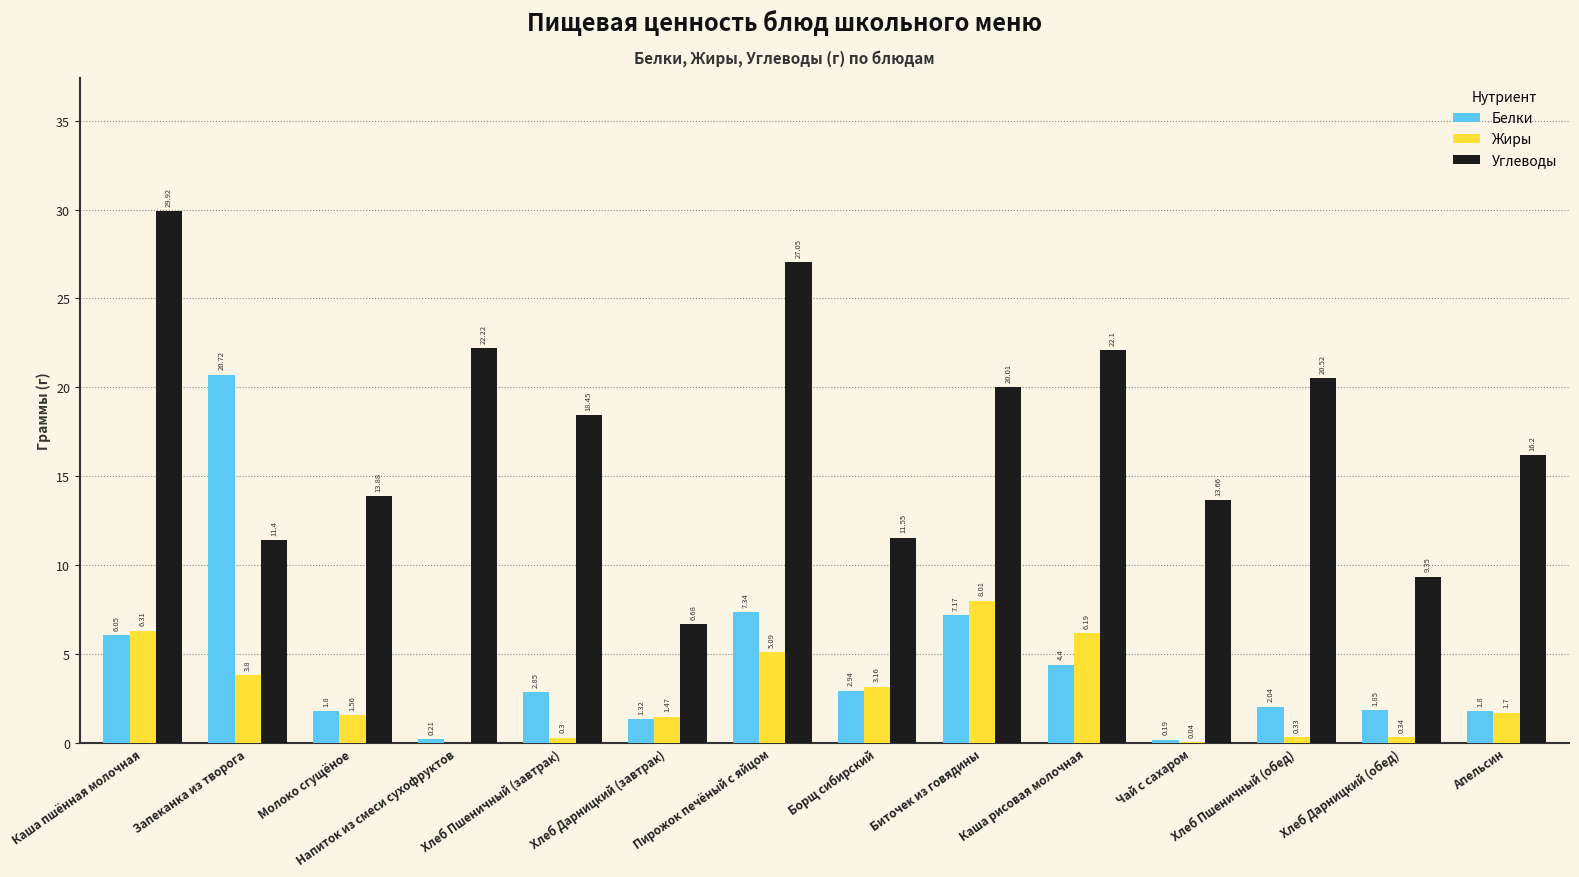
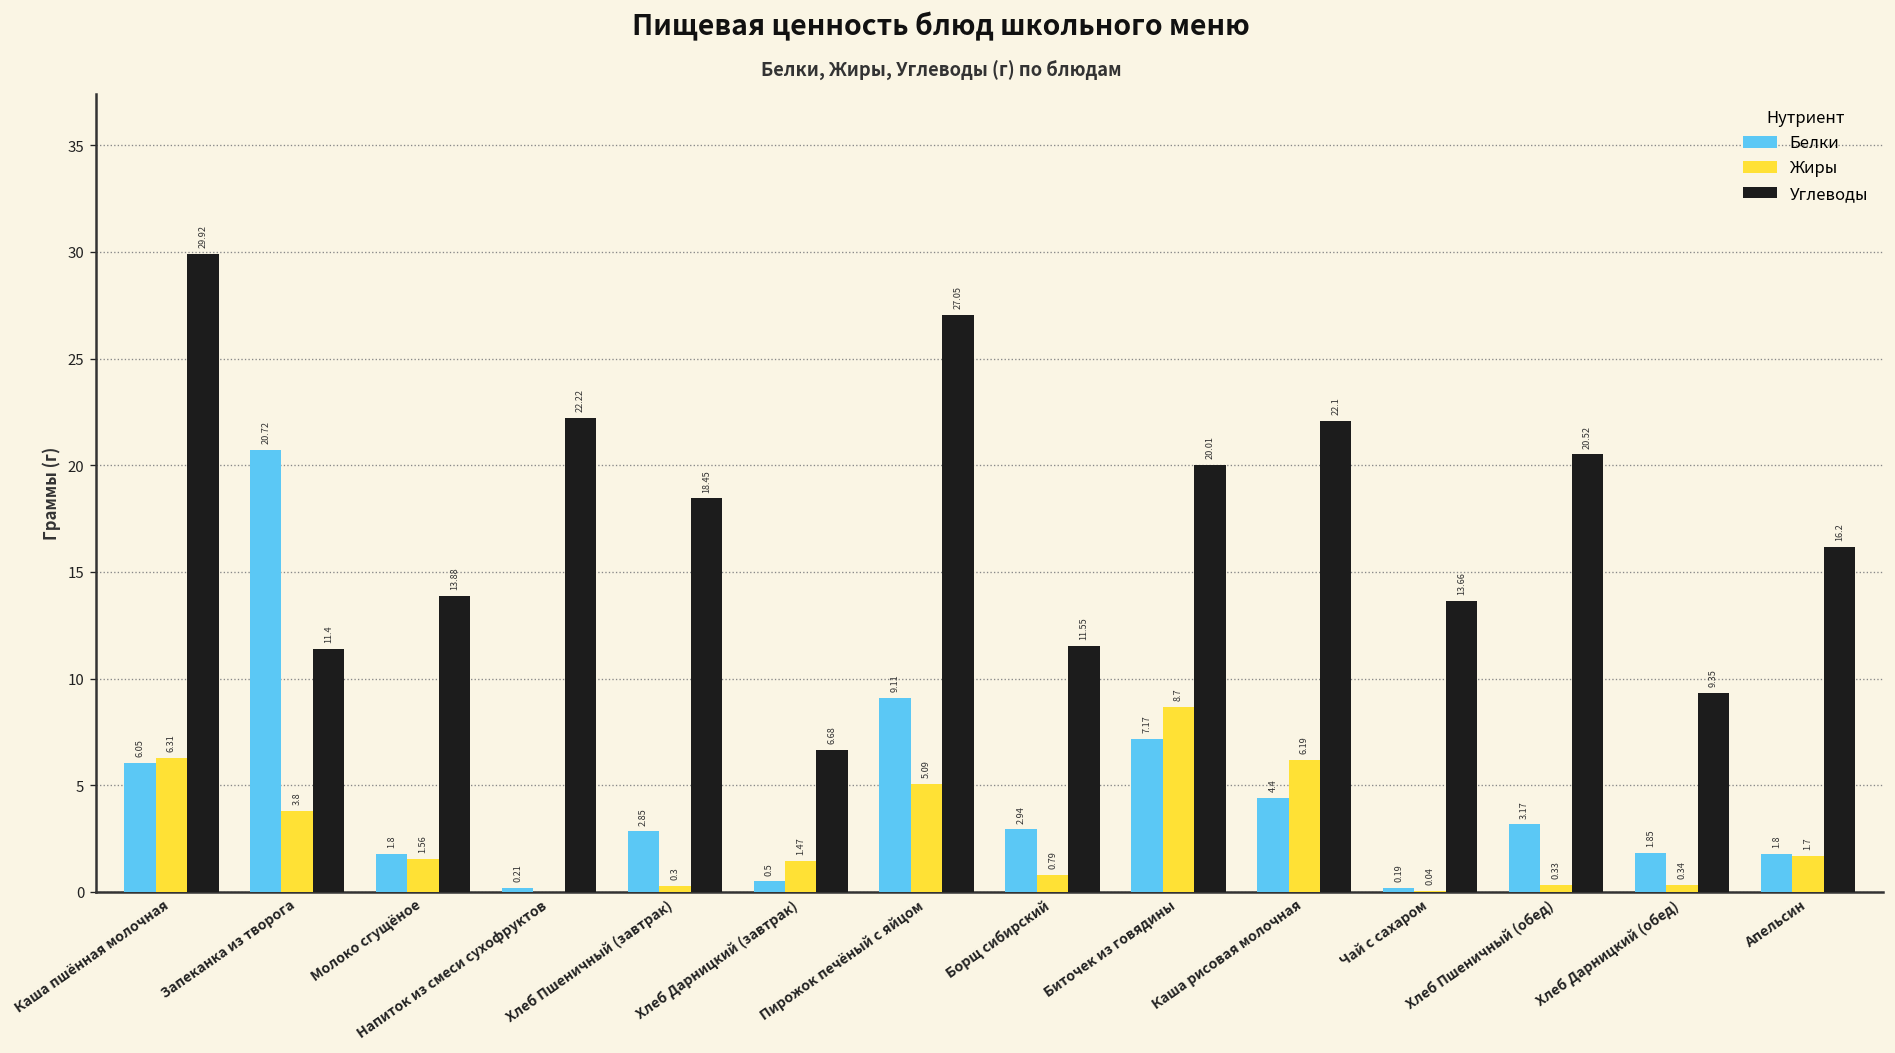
Белки, Хлеб Дарницкий (завтрак): 1.32 -> 0.5
Белки, Пирожок печёный с яйцом: 7.34 -> 9.11
Жиры, Борщ сибирский: 3.16 -> 0.79
Жиры, Биточек из говядины: 8.01 -> 8.7
Белки, Хлеб Пшеничный (обед): 2.04 -> 3.17
